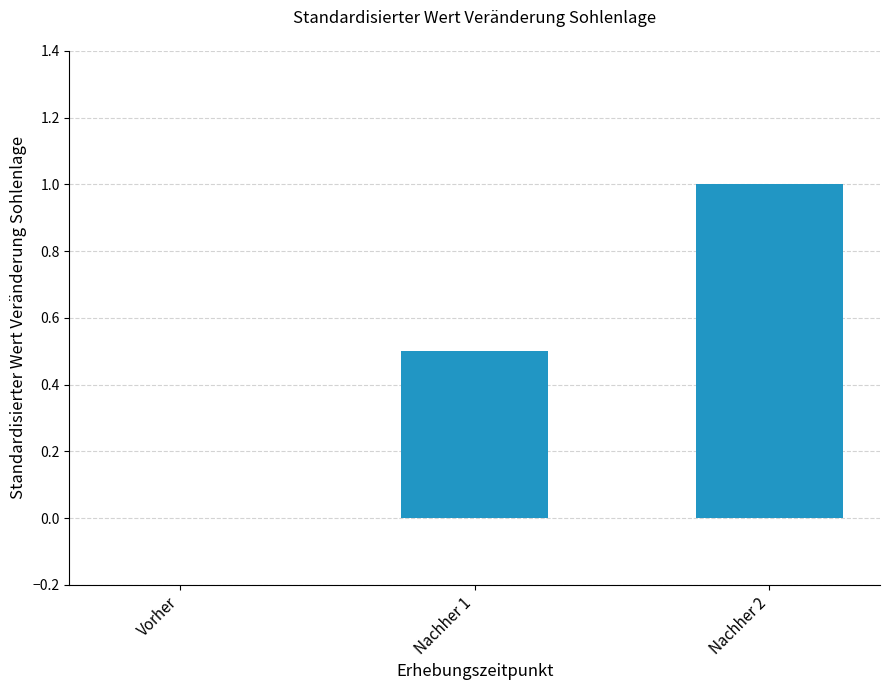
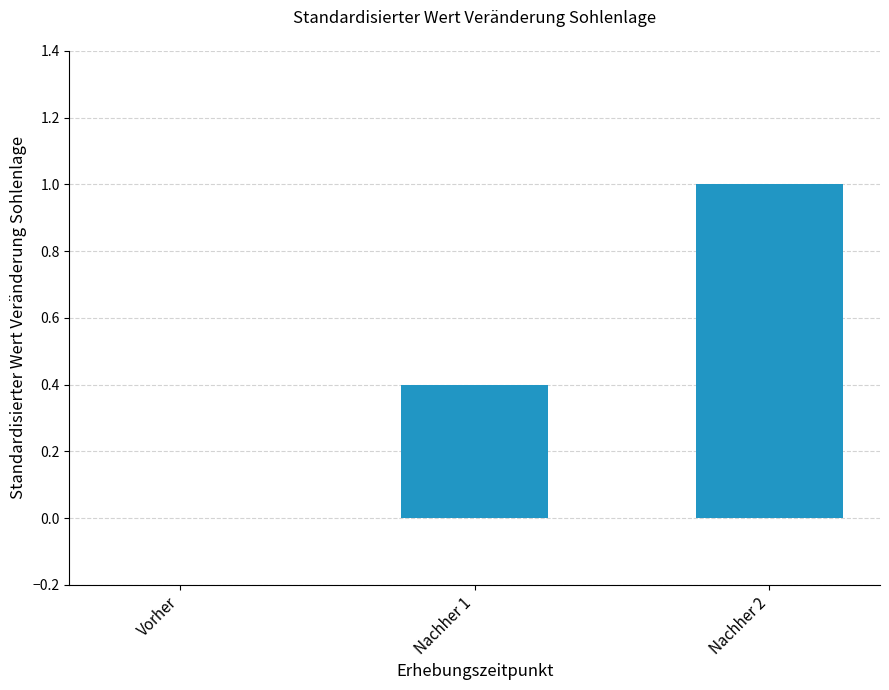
Nachher 1: 0.5 -> 0.4
